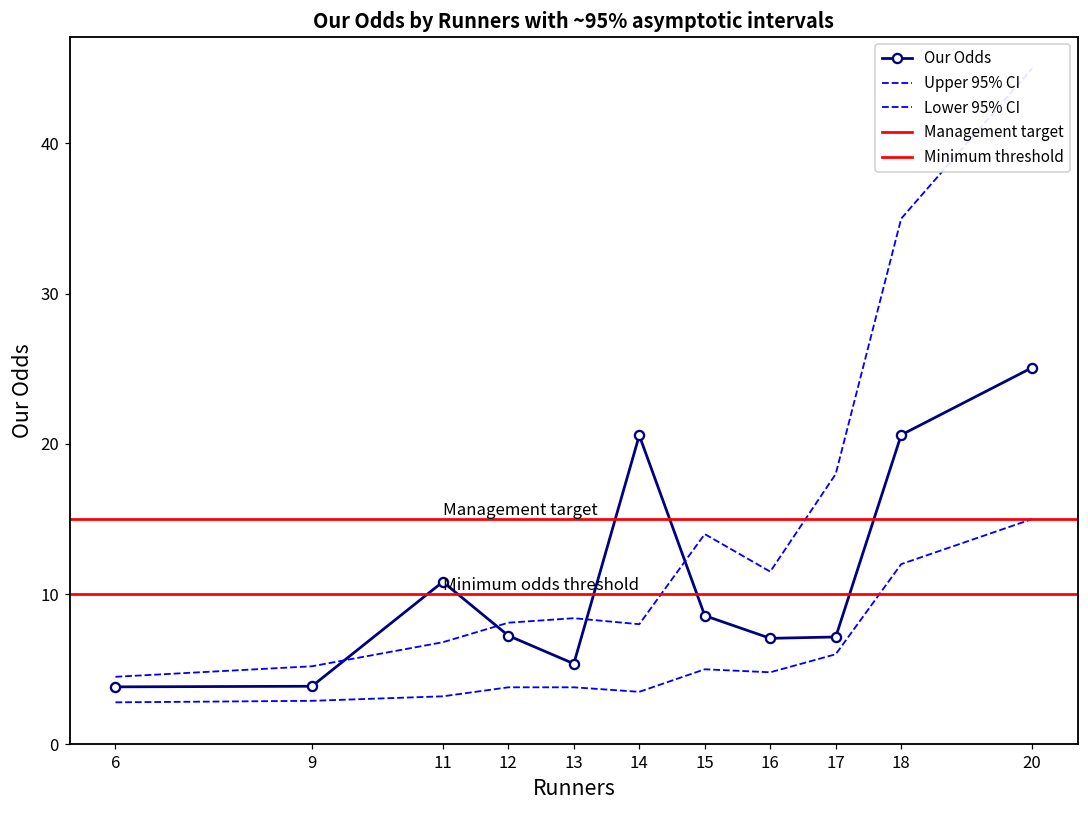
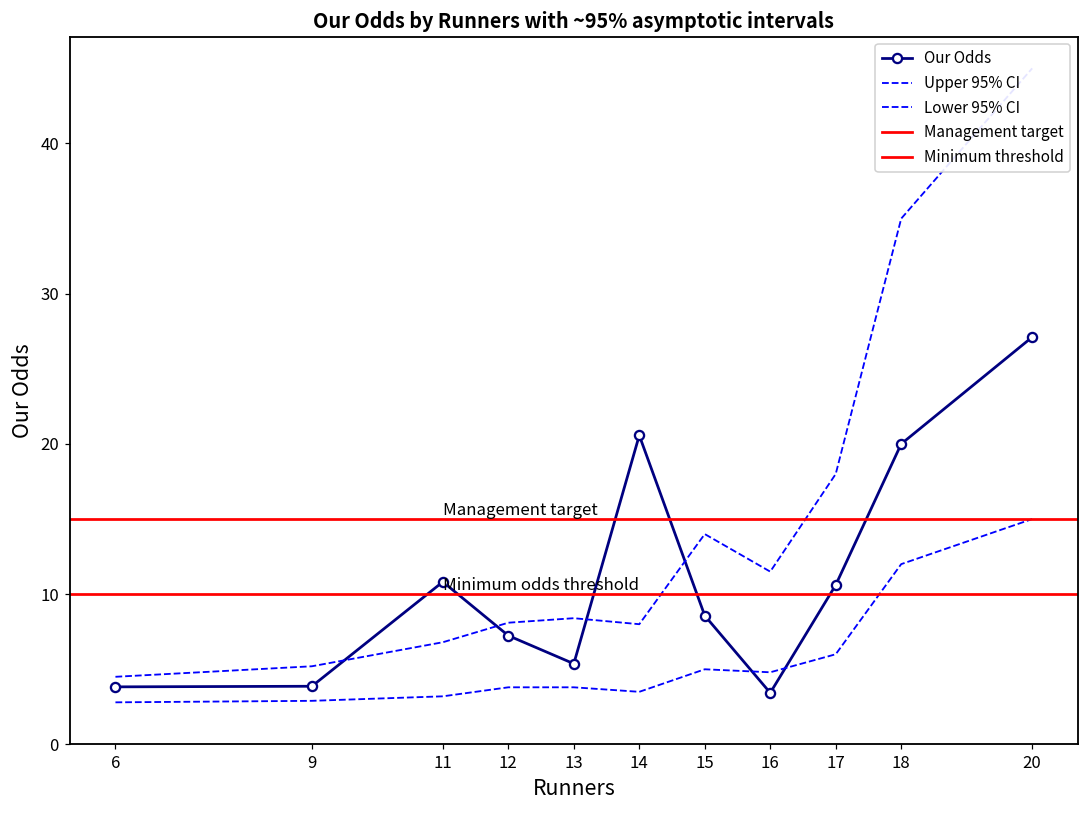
Our Odds, 16: 7.1 -> 3.4
Our Odds, 17: 7.2 -> 10.6
Our Odds, 18: 20.6 -> 20.0
Our Odds, 20: 25.1 -> 27.1
